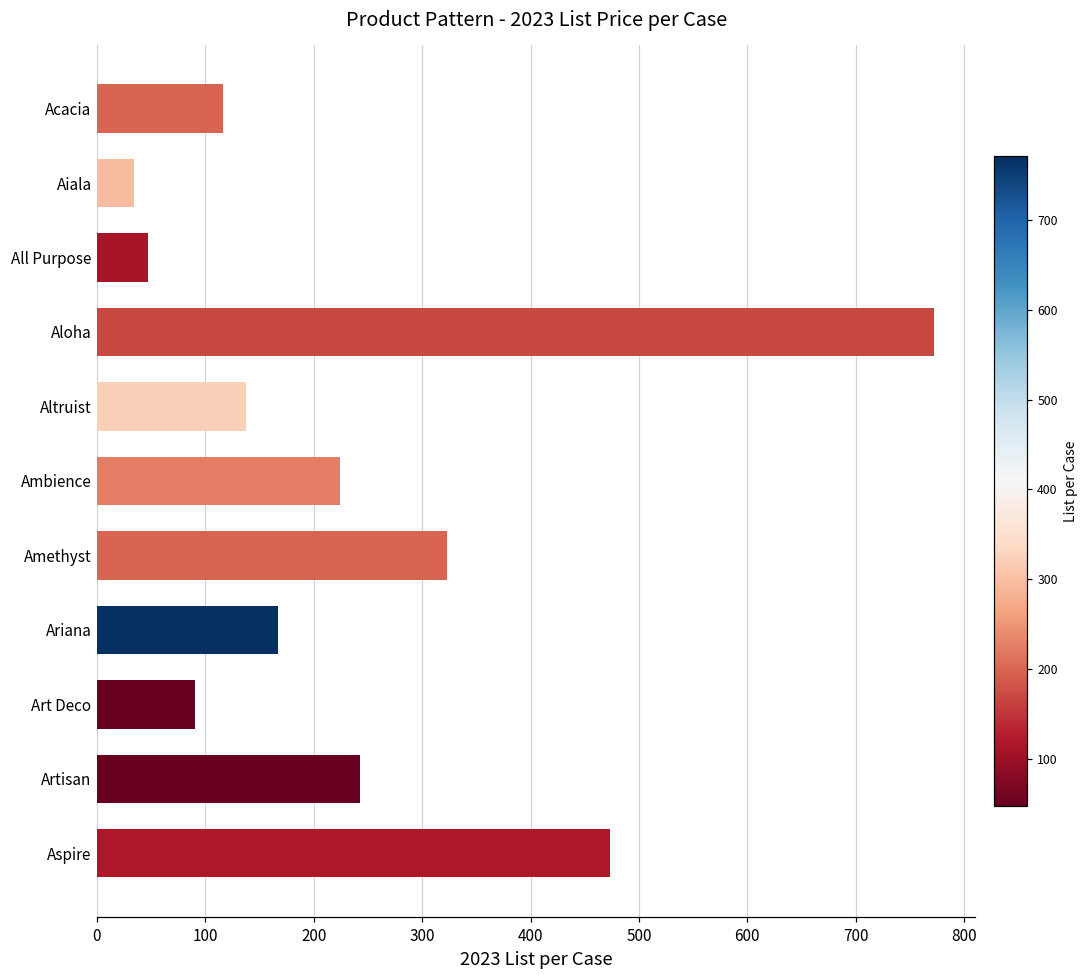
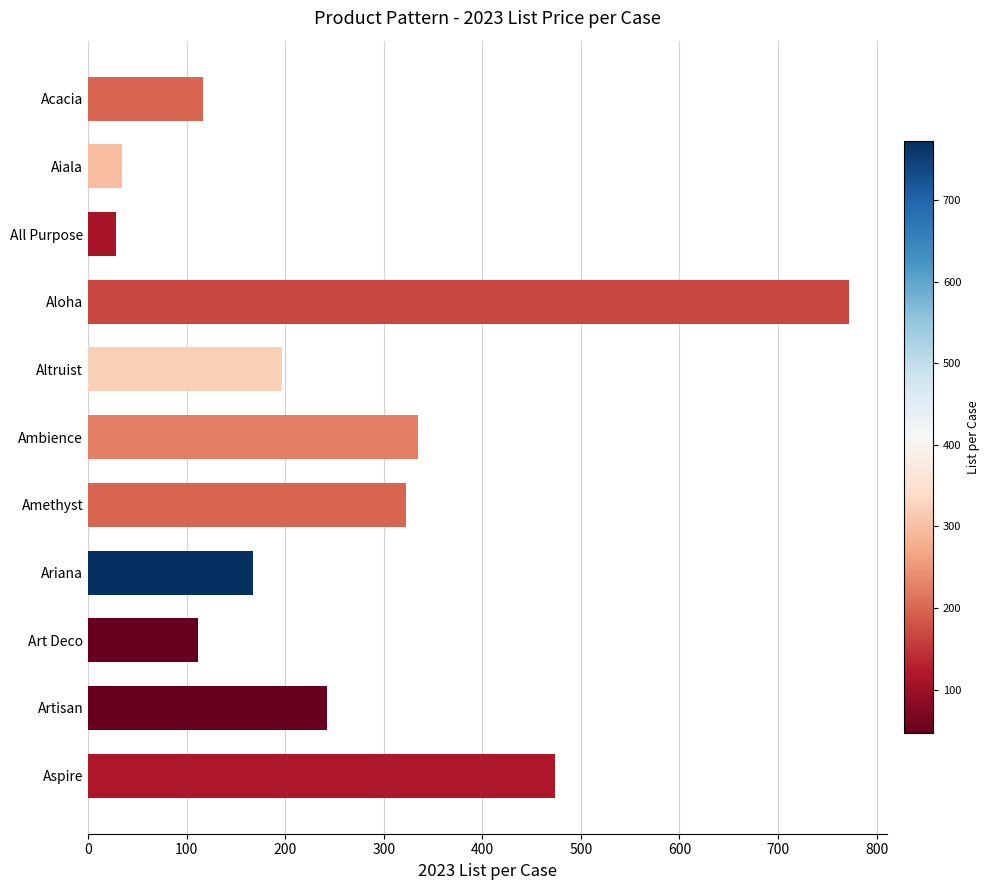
All Purpose: 50 -> 30
Altruist: 140 -> 200
Ambience: 220 -> 330
Art Deco: 90 -> 110
